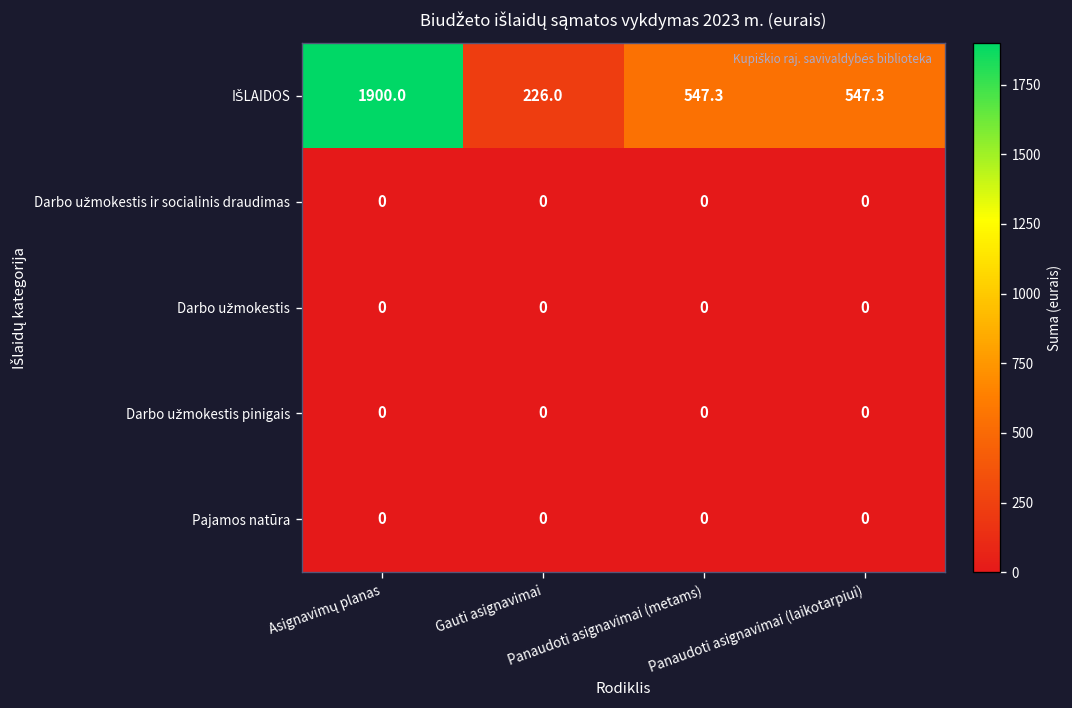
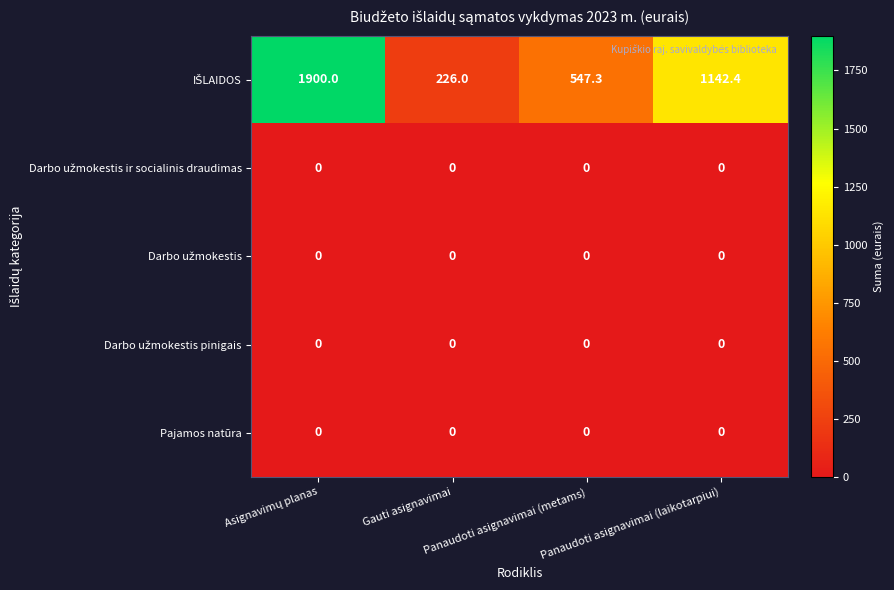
IŠLAIDOS, Panaudoti asignavimai (laikotarpiui): 547.3 -> 1142.4
